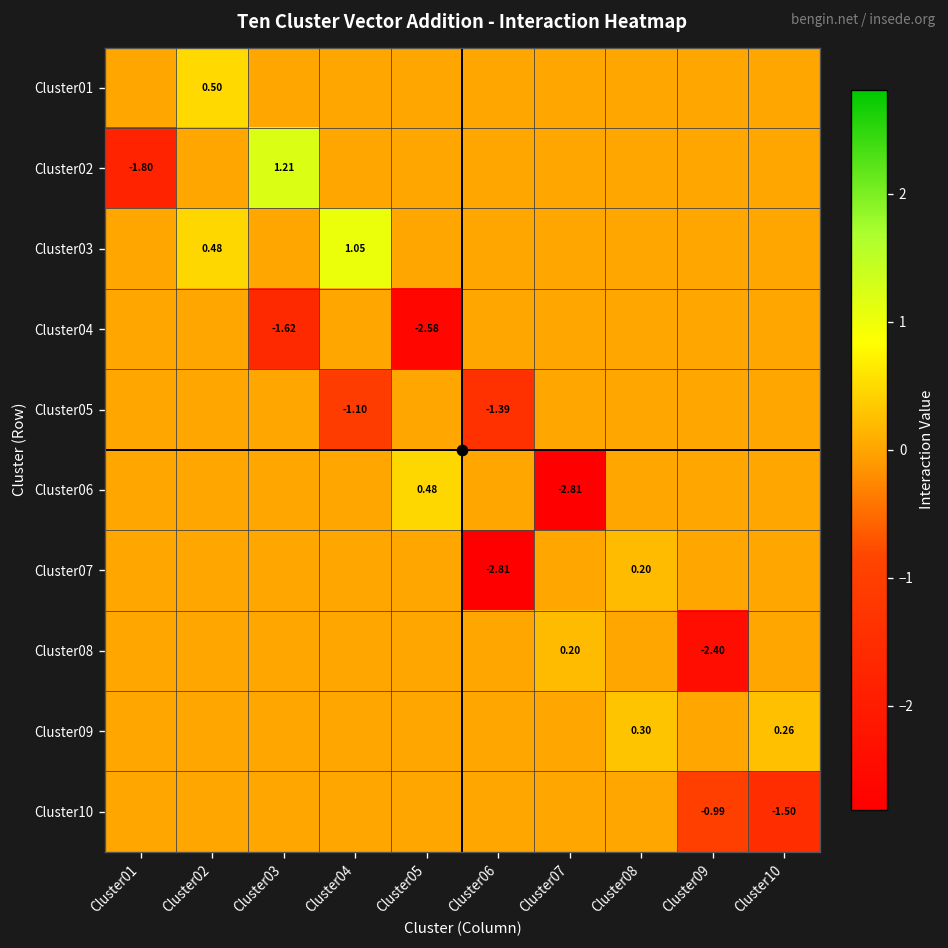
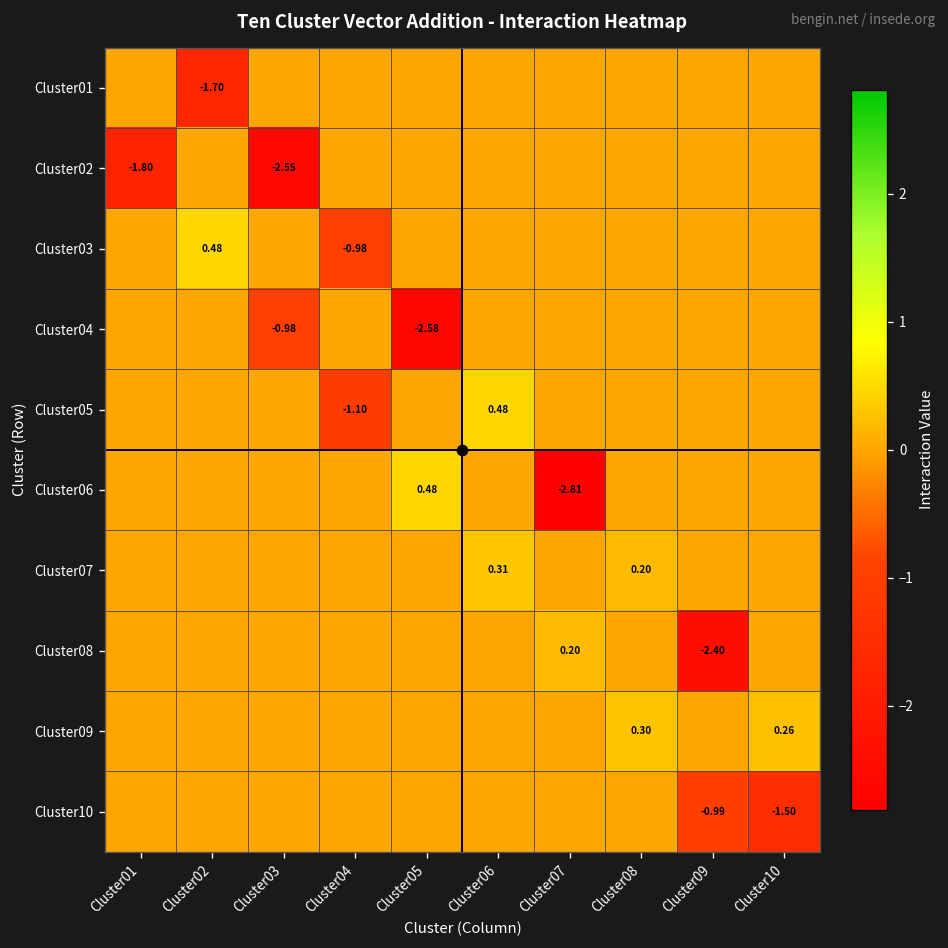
Cluster01, Cluster02: 0.50 -> -1.70
Cluster02, Cluster03: 1.21 -> -2.55
Cluster03, Cluster04: 1.05 -> -0.98
Cluster04, Cluster03: -1.62 -> -0.98
Cluster05, Cluster06: -1.39 -> 0.48
Cluster07, Cluster06: -2.81 -> 0.31
